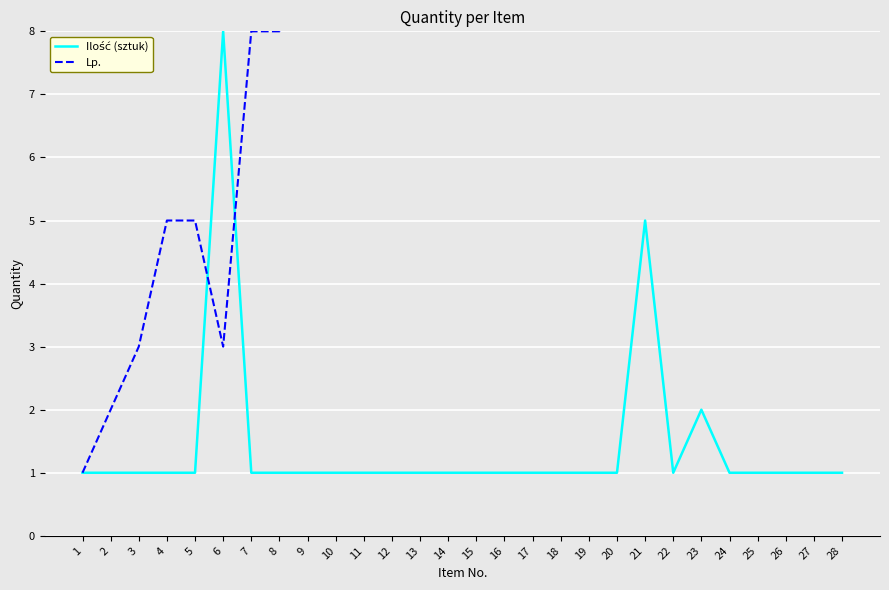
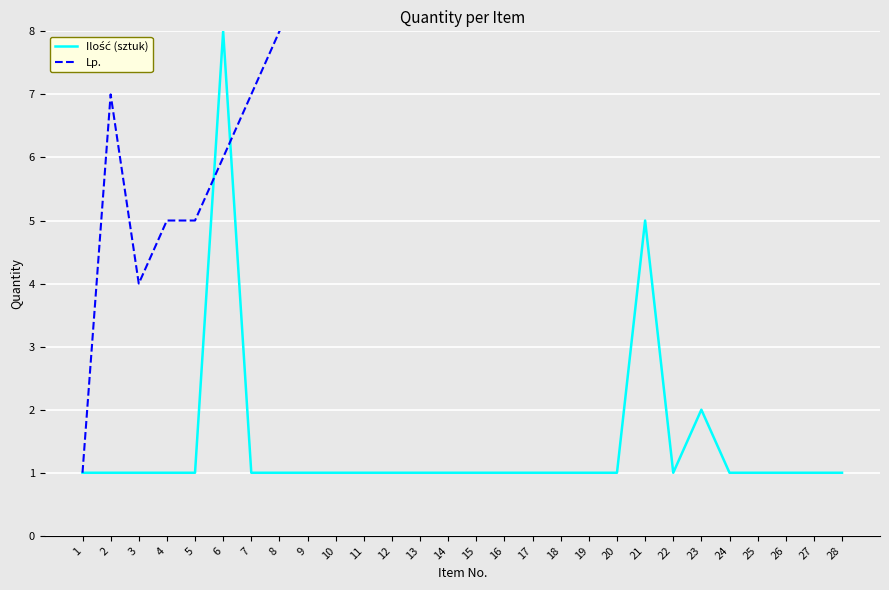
Lp., 2: 2 -> 7
Lp., 3: 3 -> 4
Lp., 6: 3 -> 6
Lp., 7: 8 -> 7
